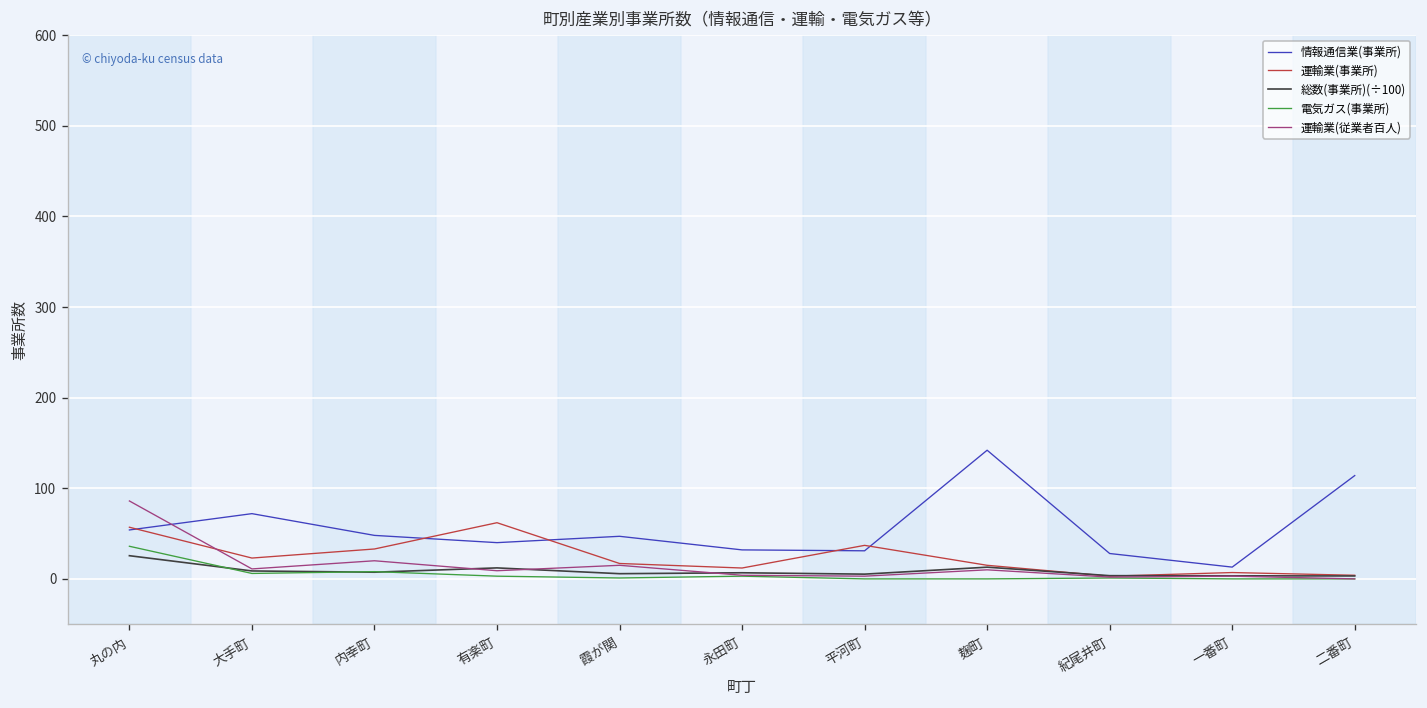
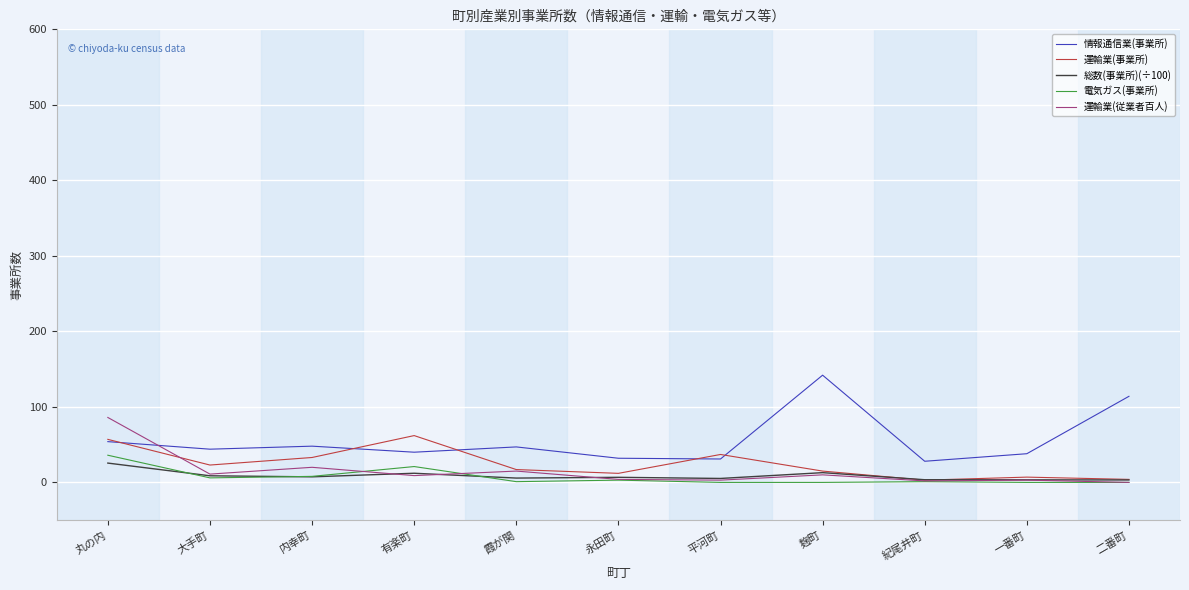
情報通信業(事業所), 大手町: 70 -> 40
電気ガス(事業所), 有楽町: 0 -> 20
情報通信業(事業所), 一番町: 10 -> 40
